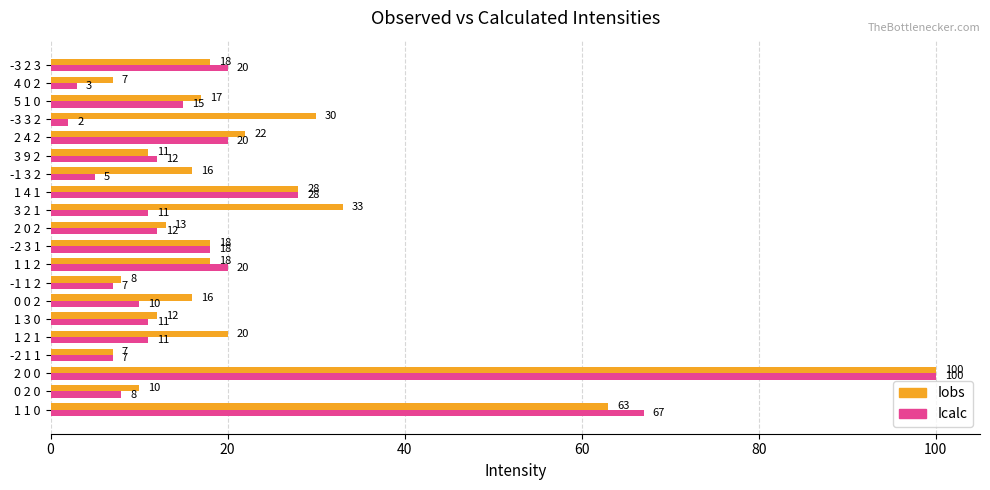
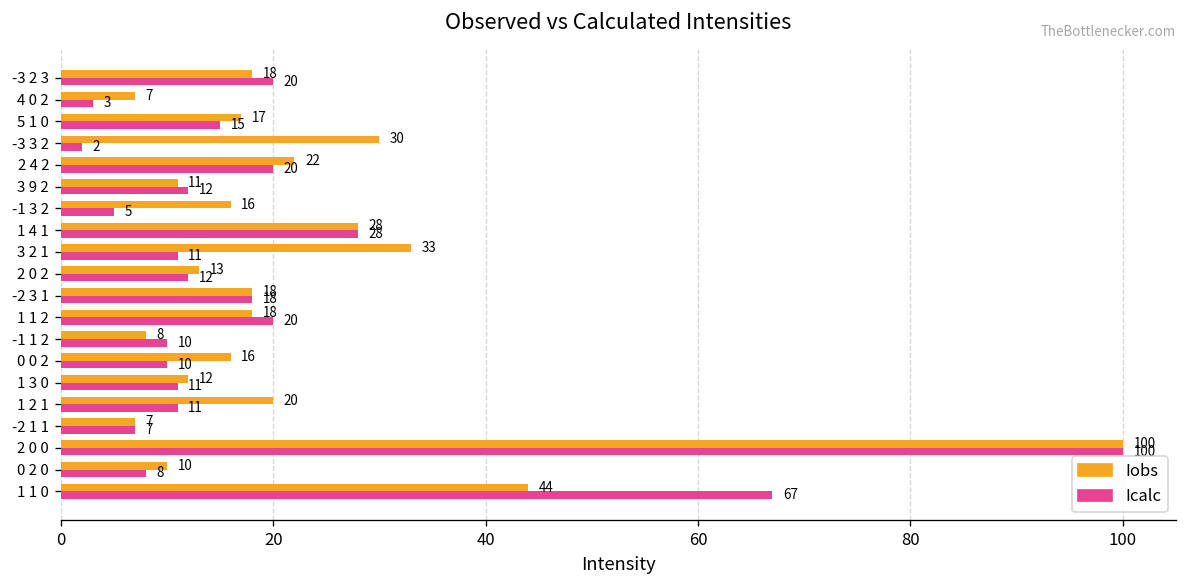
Icalc, -1 1 2: 7 -> 10
Iobs, 1 1 0: 63 -> 44
